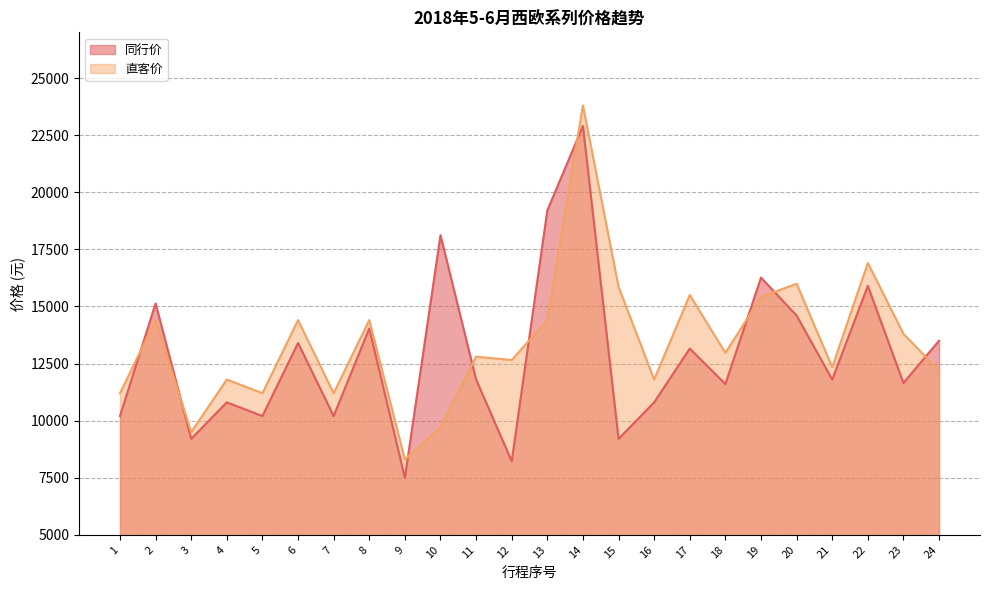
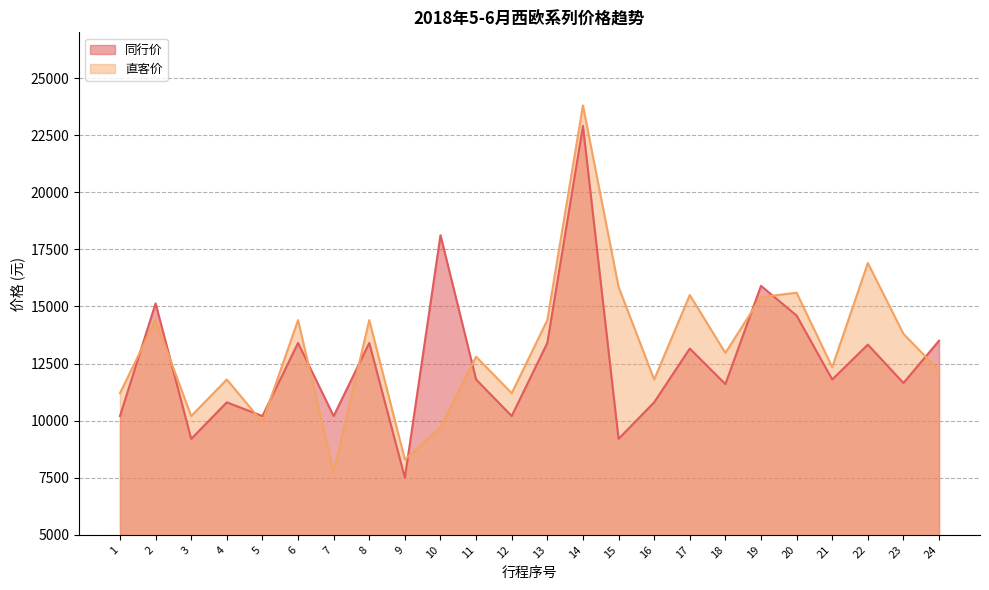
直客价, 3: 9500 -> 10200
直客价, 5: 11200 -> 9900
直客价, 7: 11200 -> 7700
同行价, 8: 14000 -> 13400
同行价, 12: 8200 -> 10200
直客价, 12: 12700 -> 11200
同行价, 13: 19200 -> 13400
同行价, 19: 16300 -> 15900
直客价, 20: 16000 -> 15600
同行价, 22: 15900 -> 13300
